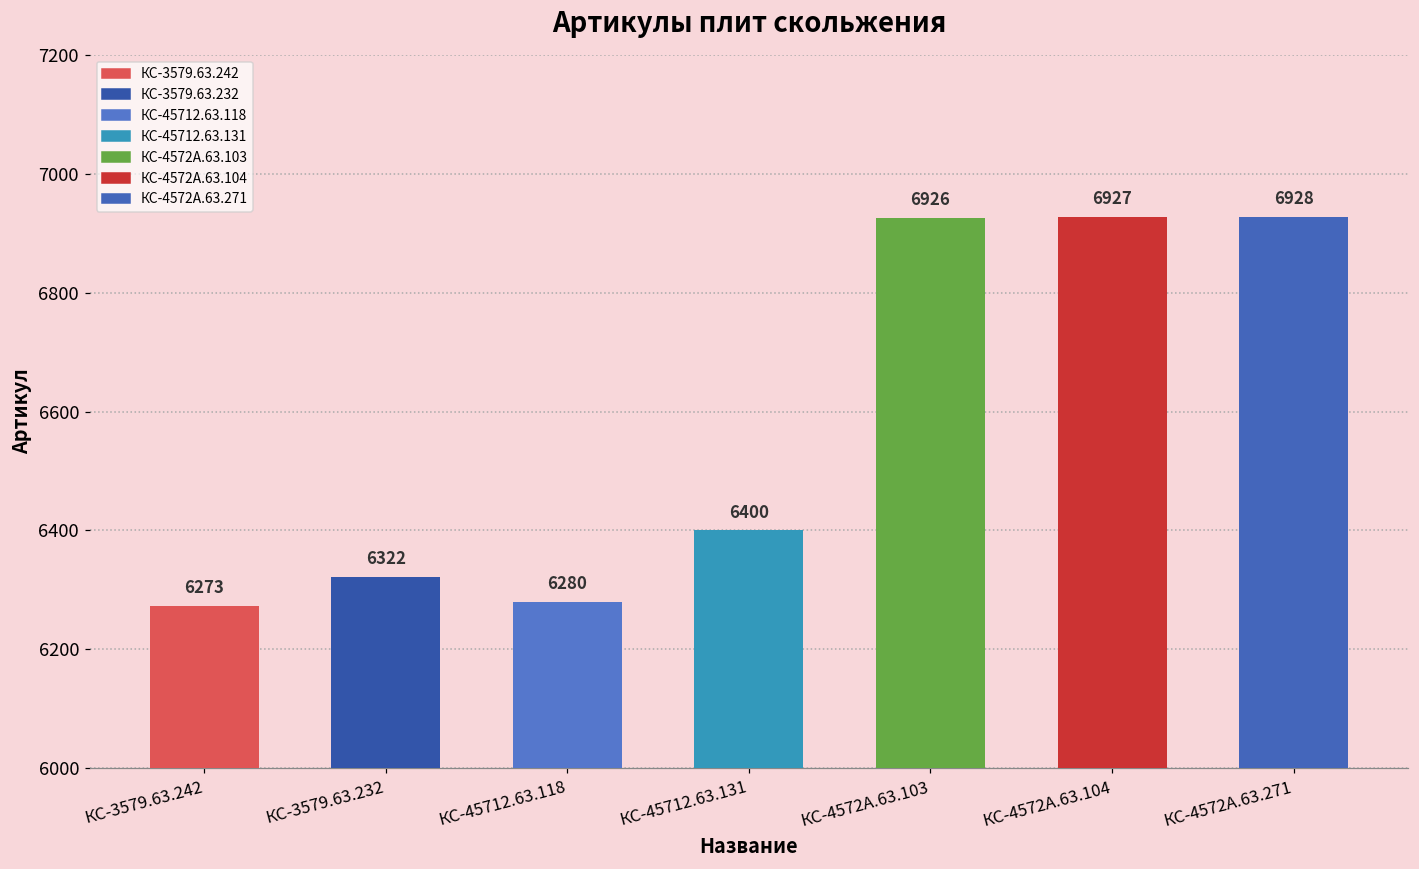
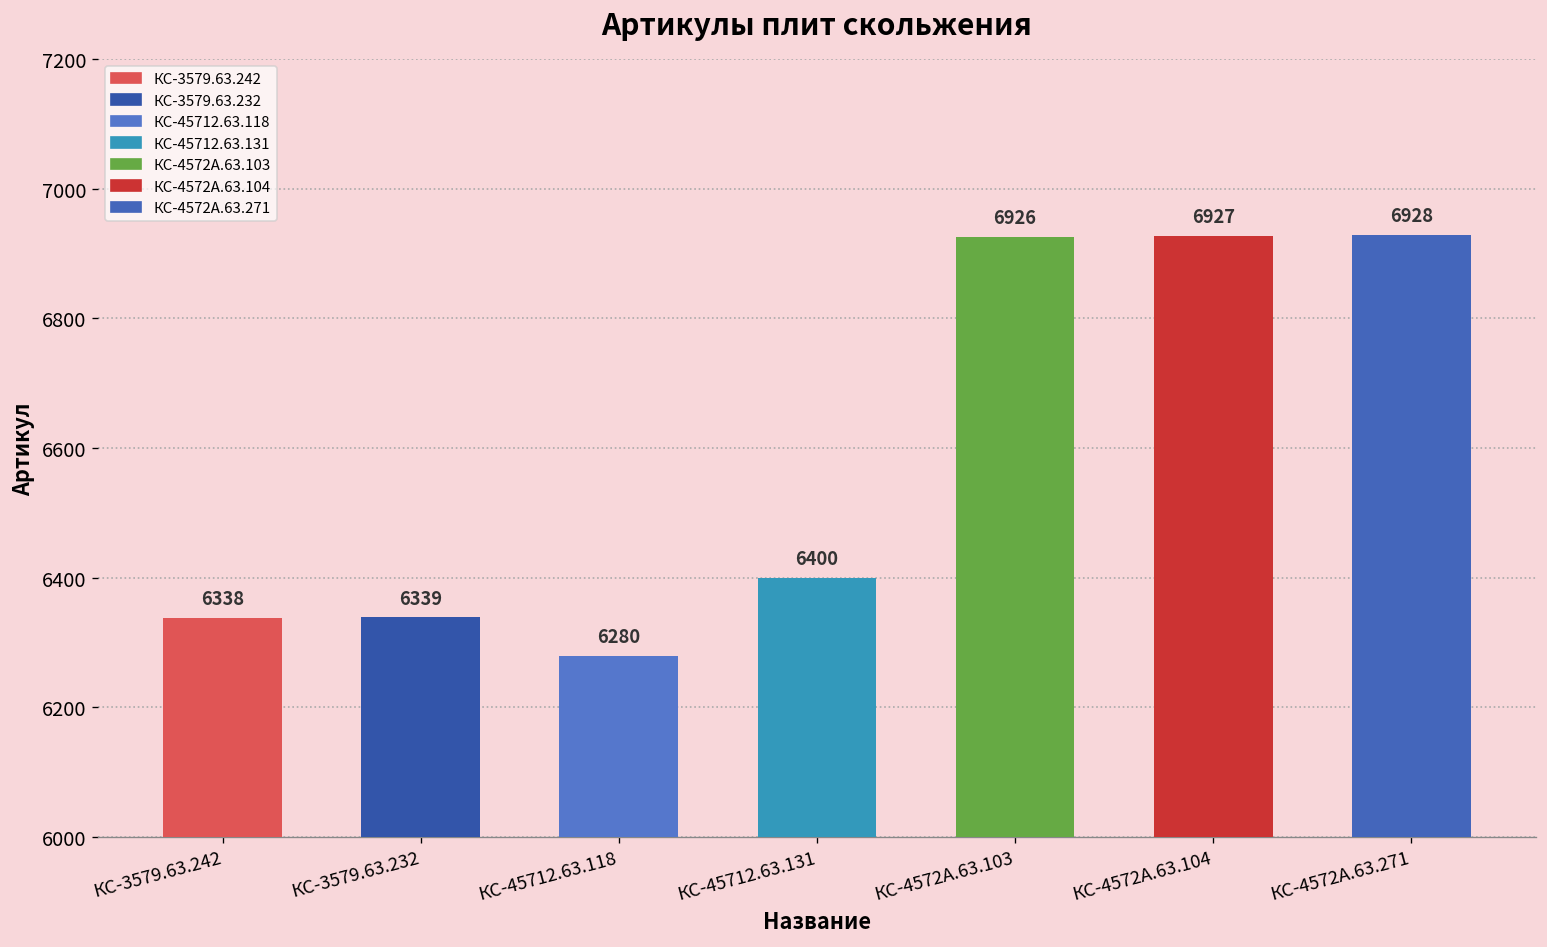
КС-3579.63.242: 6273 -> 6338
КС-3579.63.232: 6322 -> 6339
